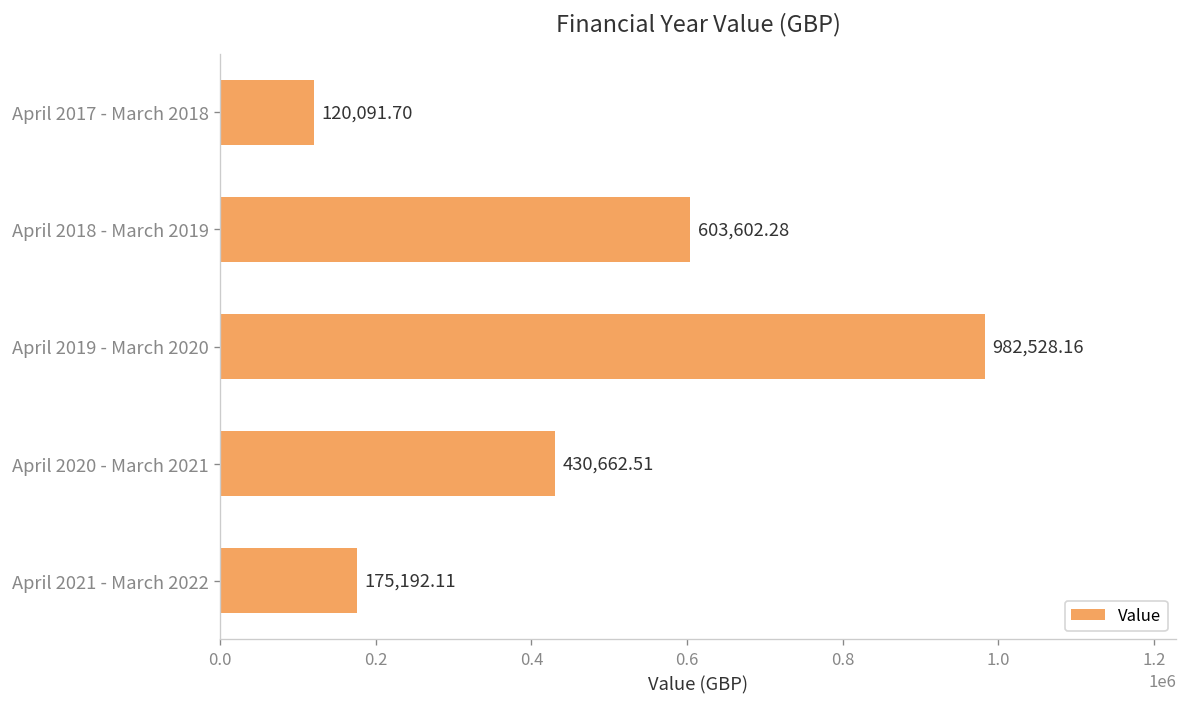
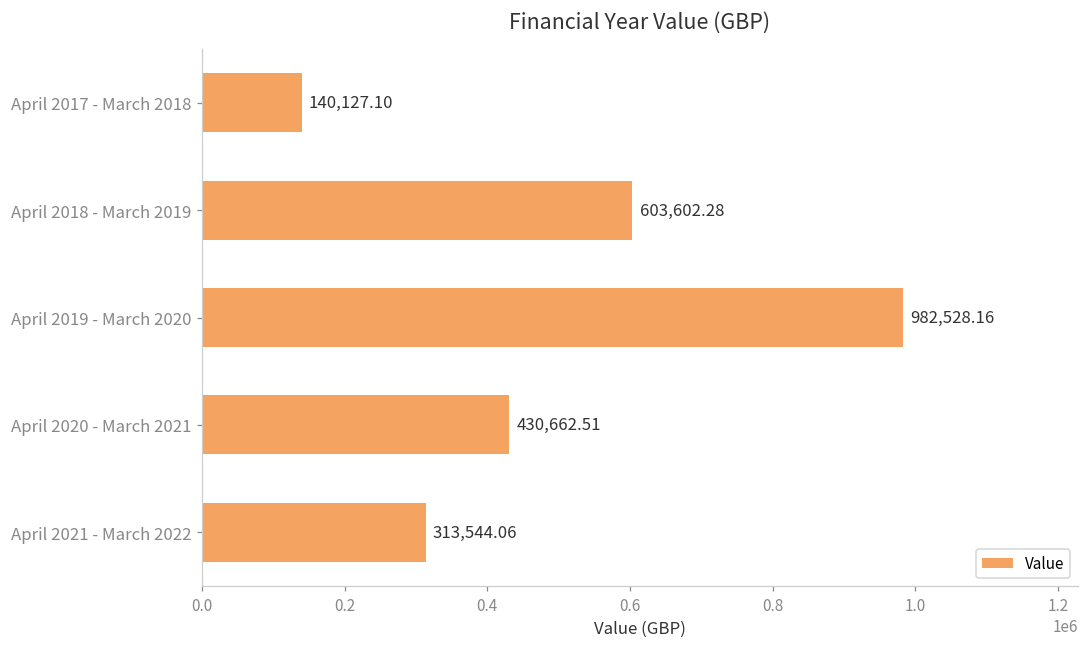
April 2017 - March 2018: 120,091.70 -> 140,127.10
April 2021 - March 2022: 175,192.11 -> 313,544.06
